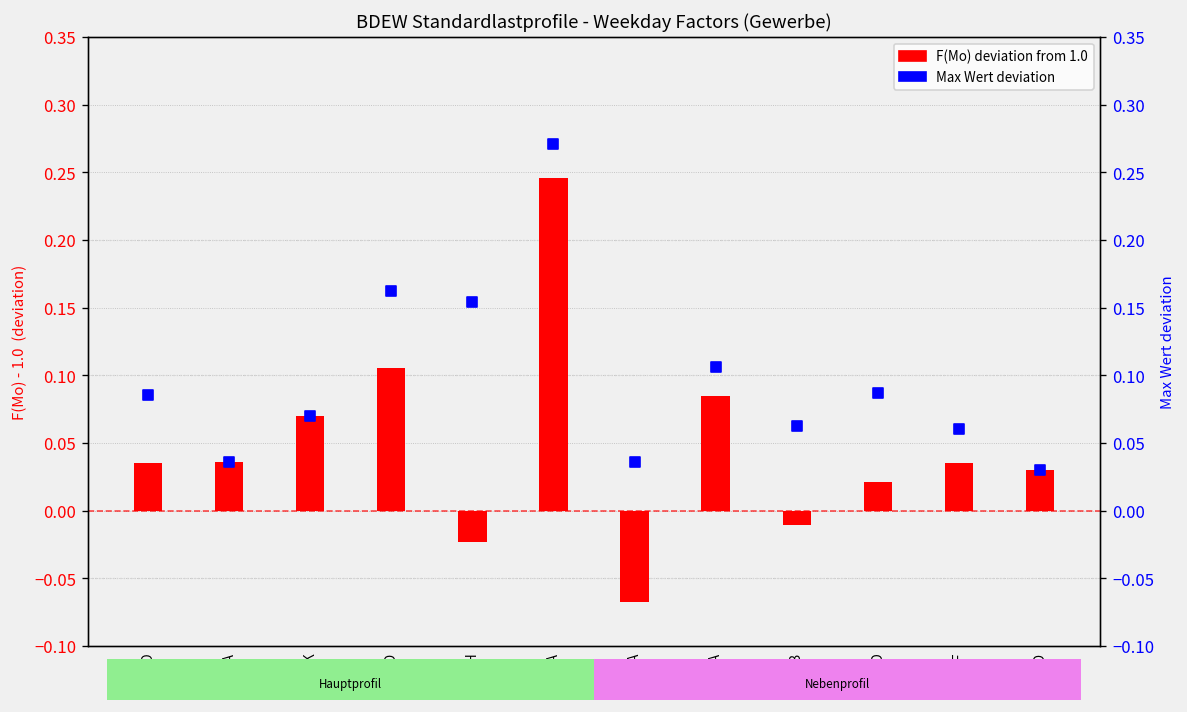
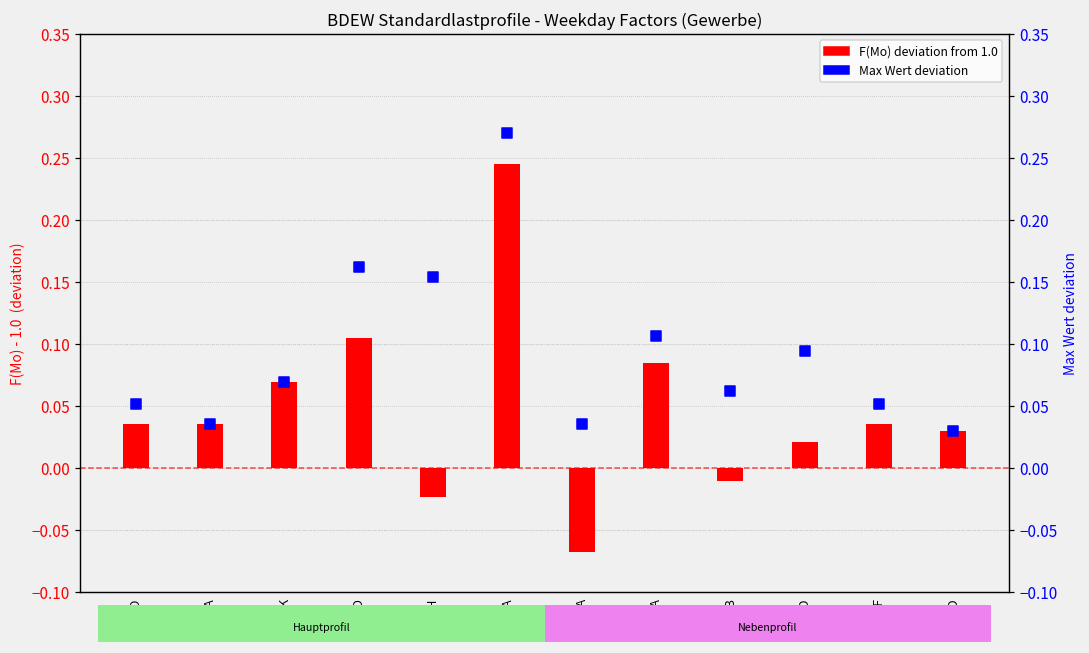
Max Wert deviation, GKO: 0.085 -> 0.052
Max Wert deviation, GPD: 0.087 -> 0.095
Max Wert deviation, GMF: 0.060 -> 0.052
